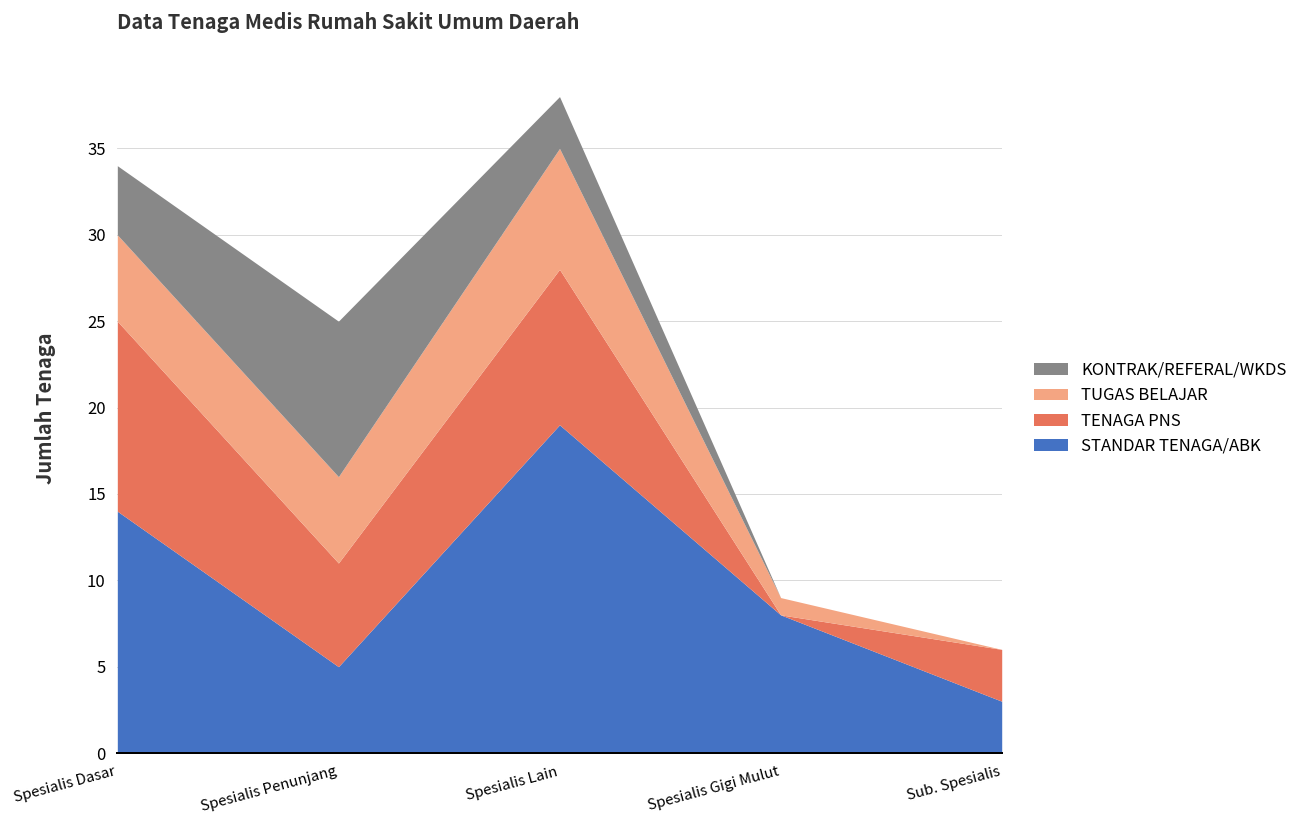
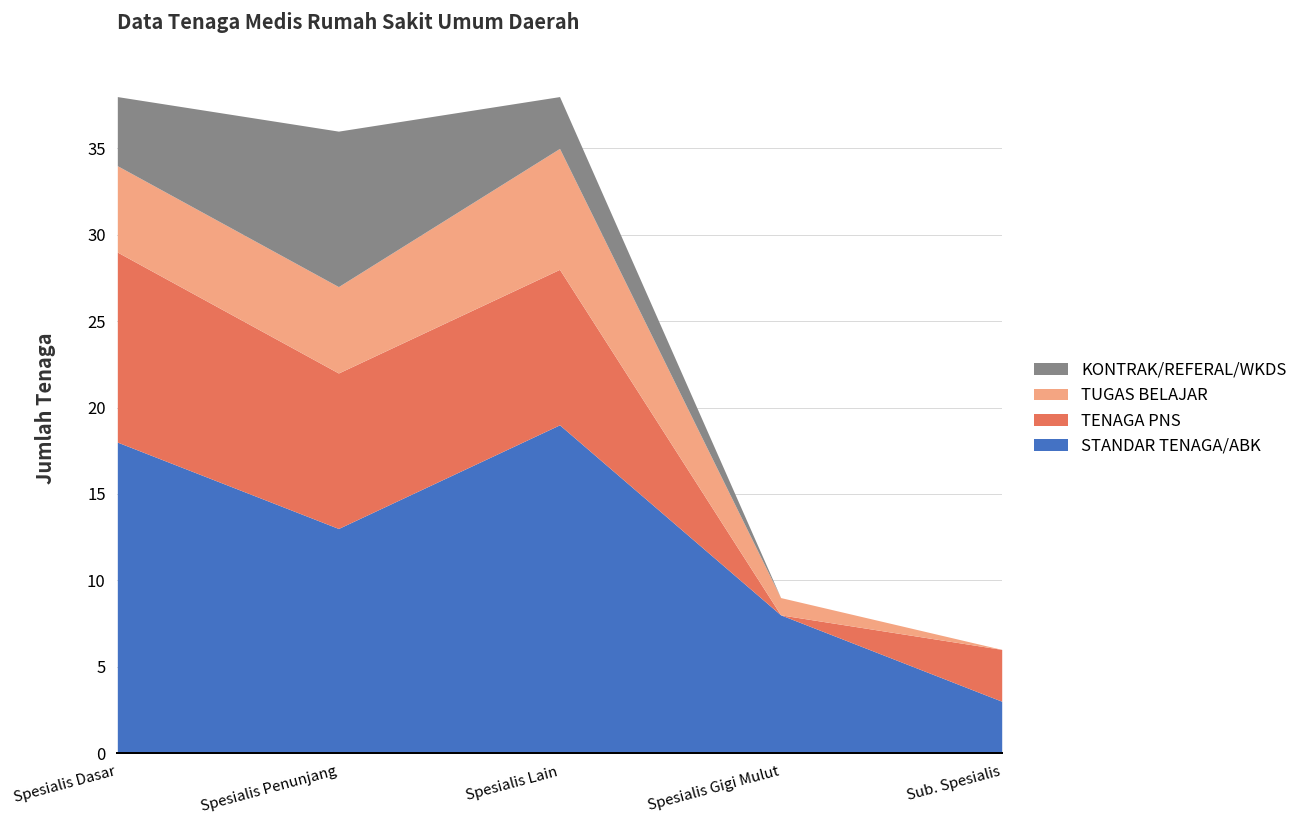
STANDAR TENAGA/ABK, Spesialis Dasar: 14 -> 18
STANDAR TENAGA/ABK, Spesialis Penunjang: 5 -> 13
TENAGA PNS, Spesialis Penunjang: 6 -> 9
